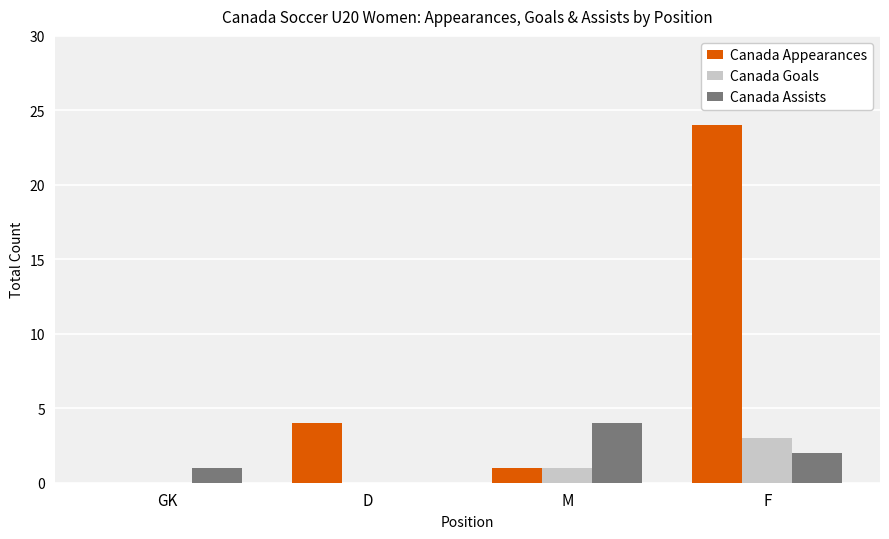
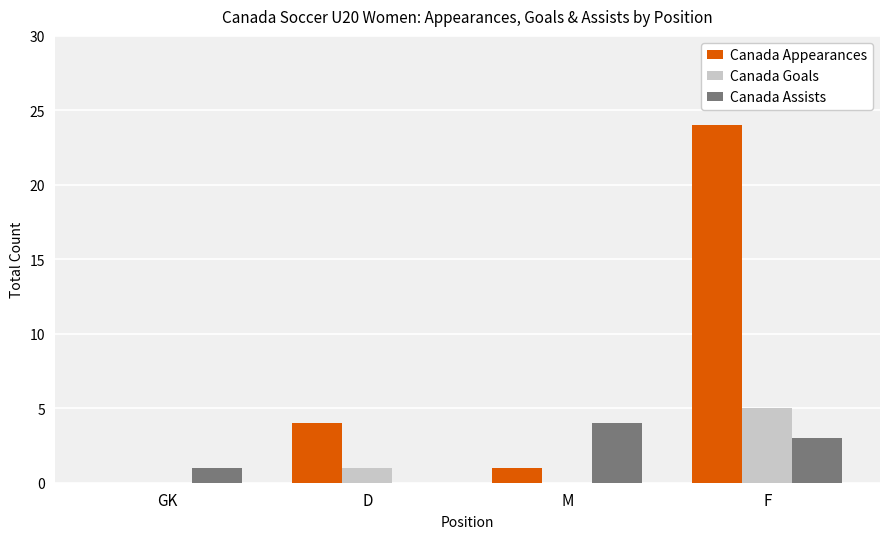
Canada Goals, D: 0 -> 1
Canada Goals, M: 1 -> 0
Canada Goals, F: 3 -> 5
Canada Assists, F: 2 -> 3
